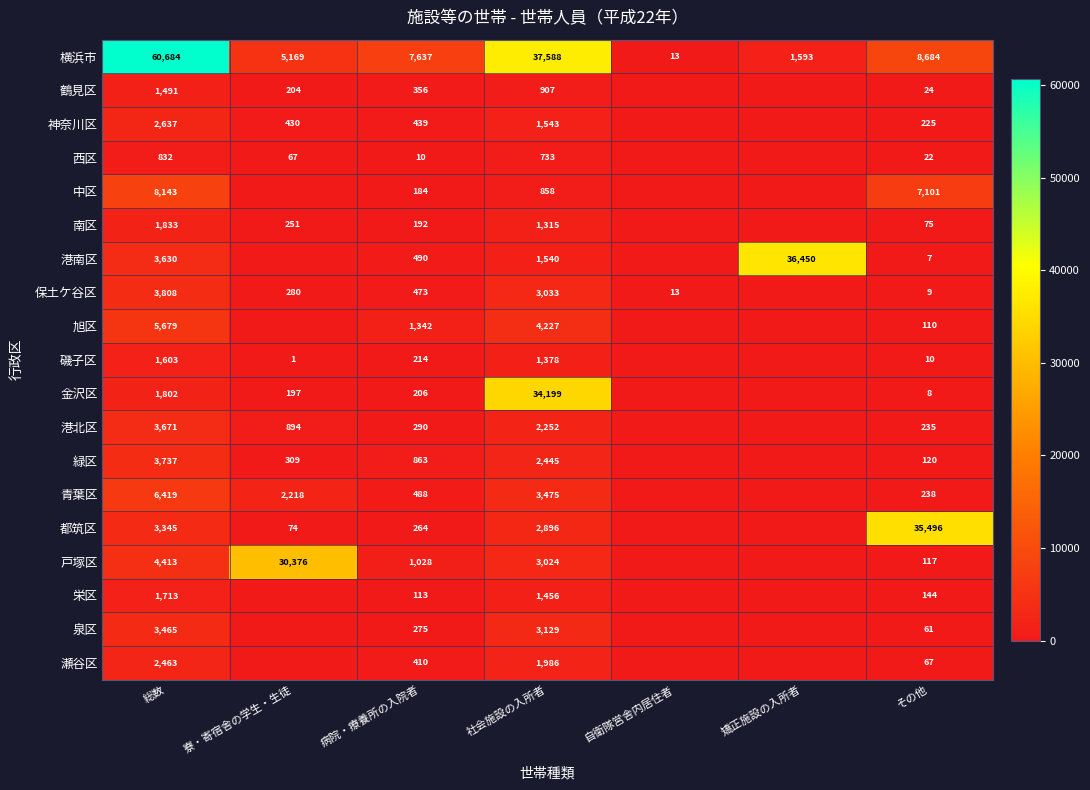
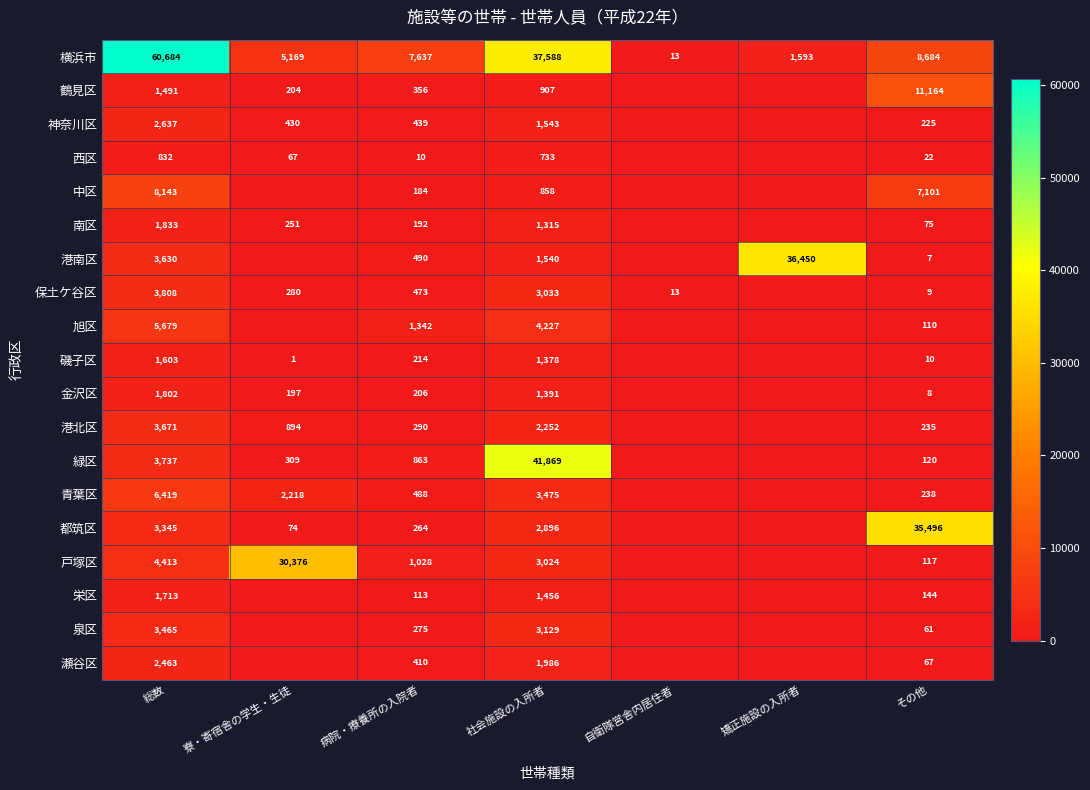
鶴見区, その他: 24 -> 11,164
金沢区, 社会施設の入所者: 34,199 -> 1,391
緑区, 社会施設の入所者: 2,445 -> 41,869
